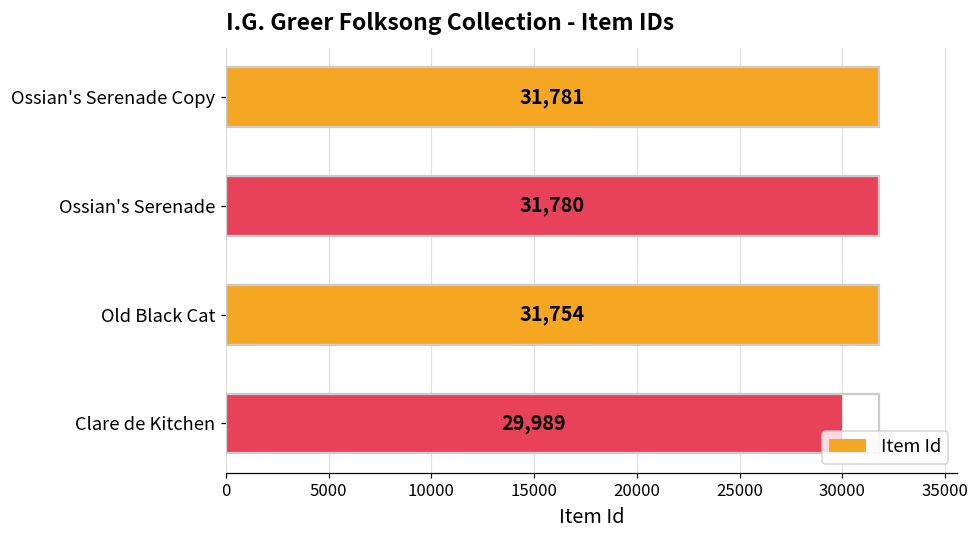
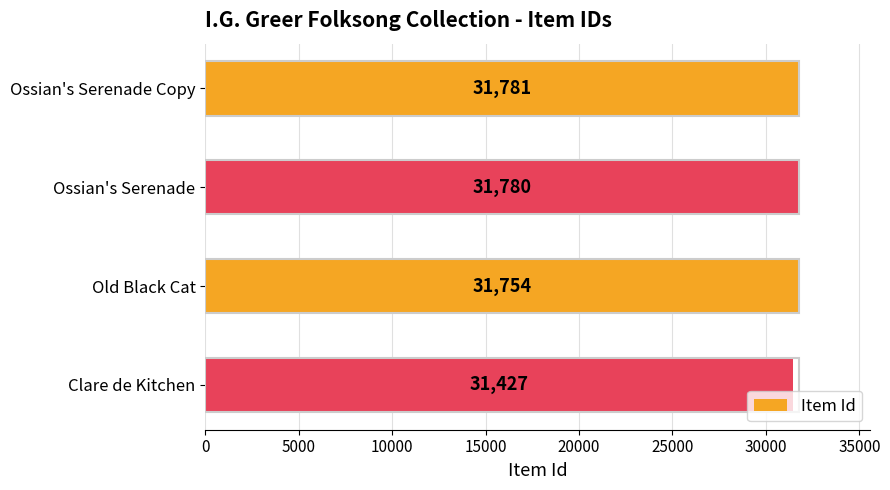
Clare de Kitchen: 29,989 -> 31,427
